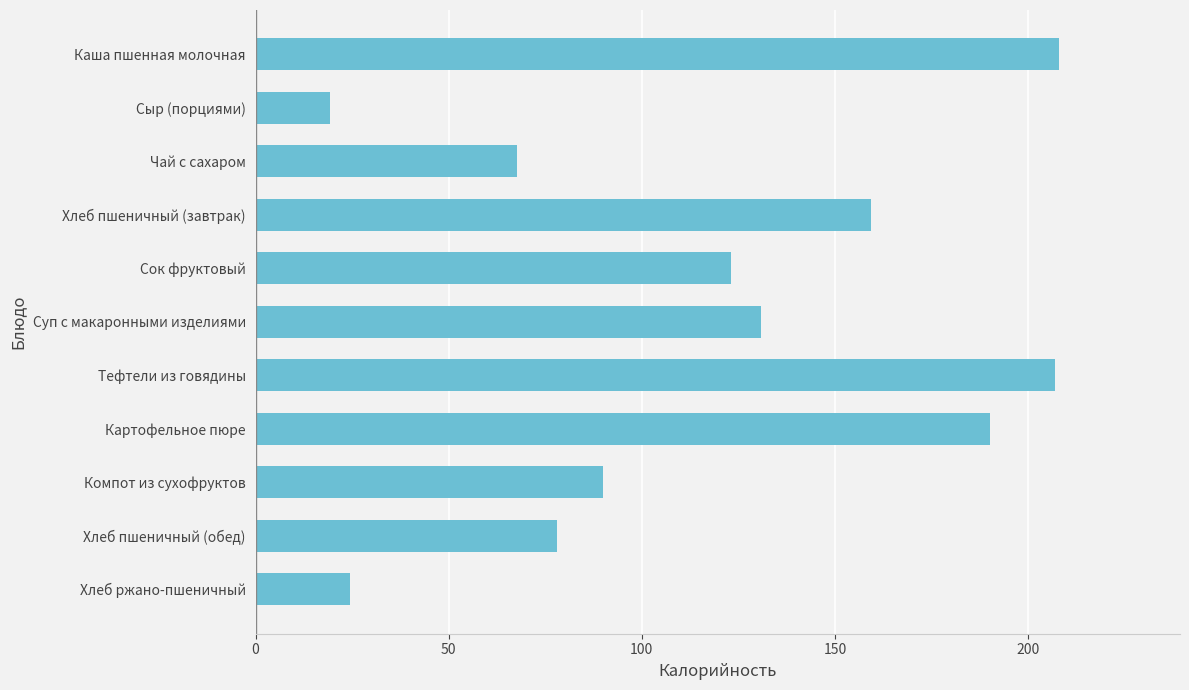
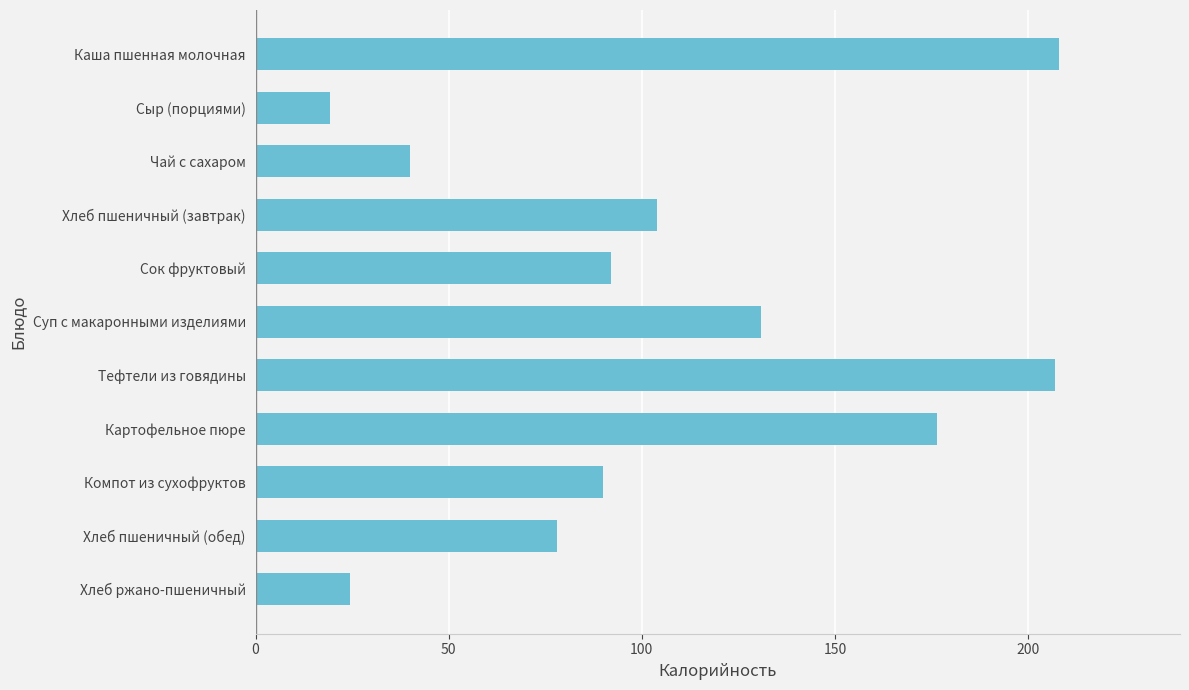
Чай с сахаром: 68 -> 40
Хлеб пшеничный (завтрак): 159 -> 104
Сок фруктовый: 123 -> 92
Картофельное пюре: 190 -> 176
